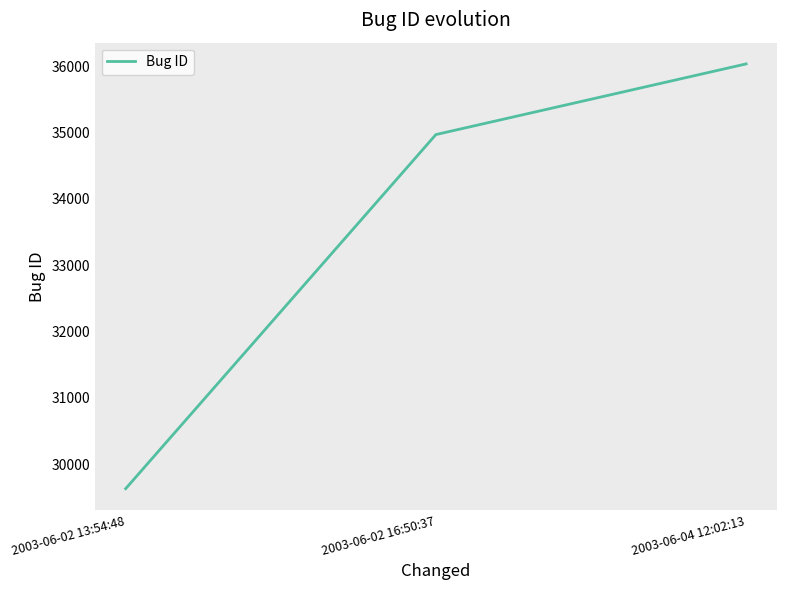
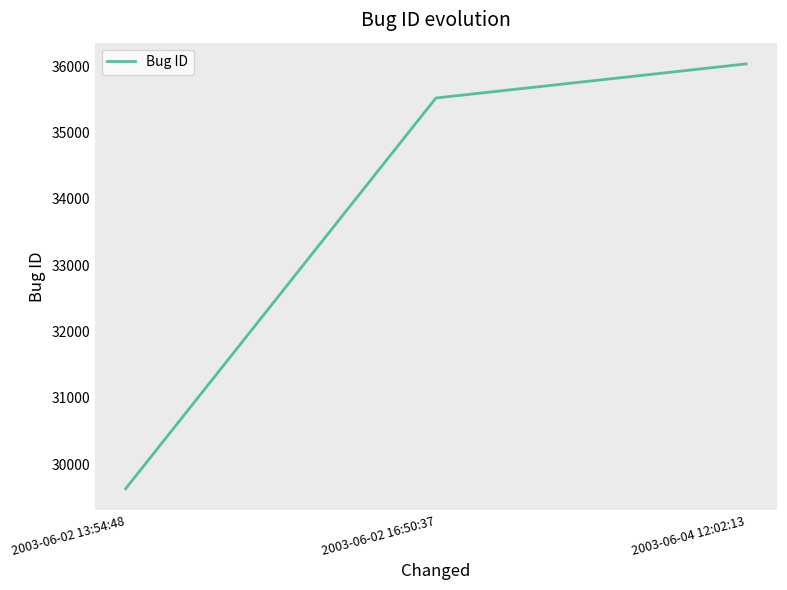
2003-06-02 16:50:37: 35000 -> 35500
